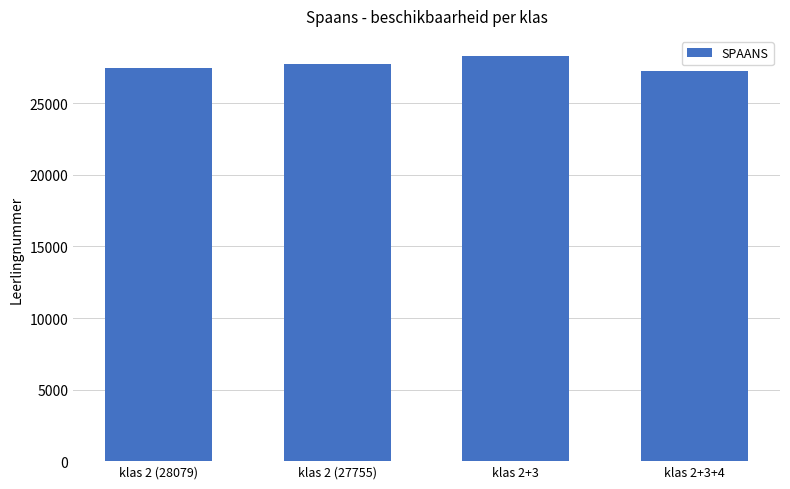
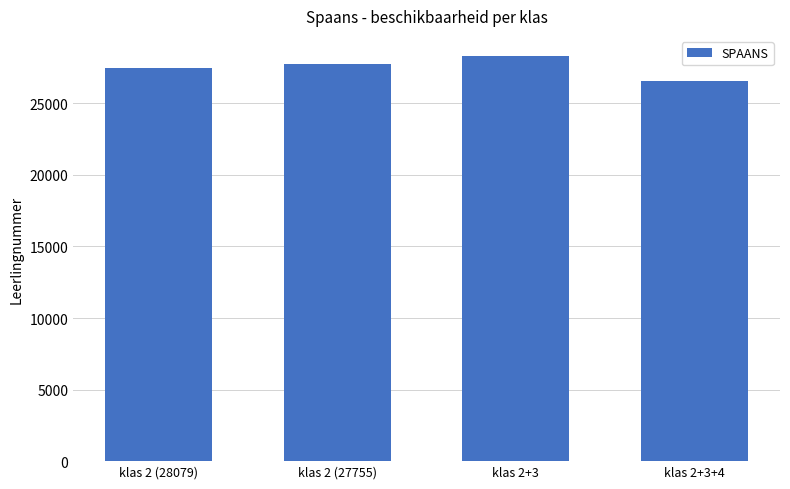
klas 2+3+4: 27200 -> 26600
